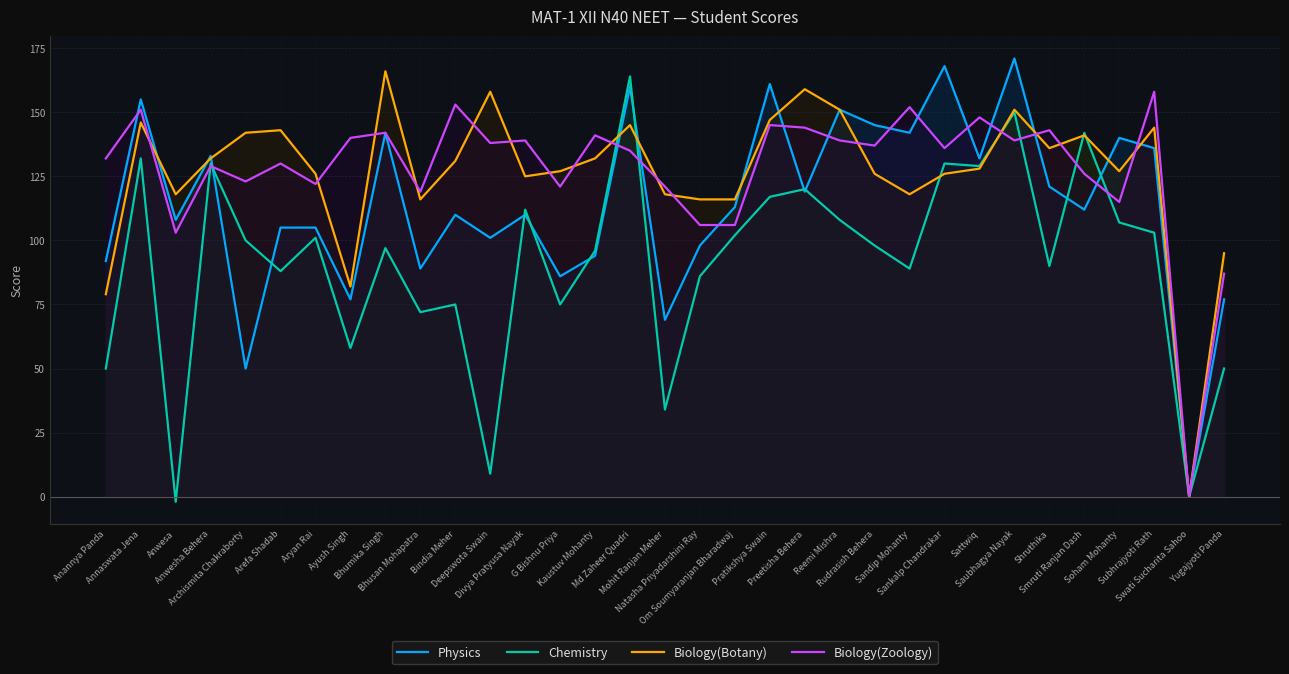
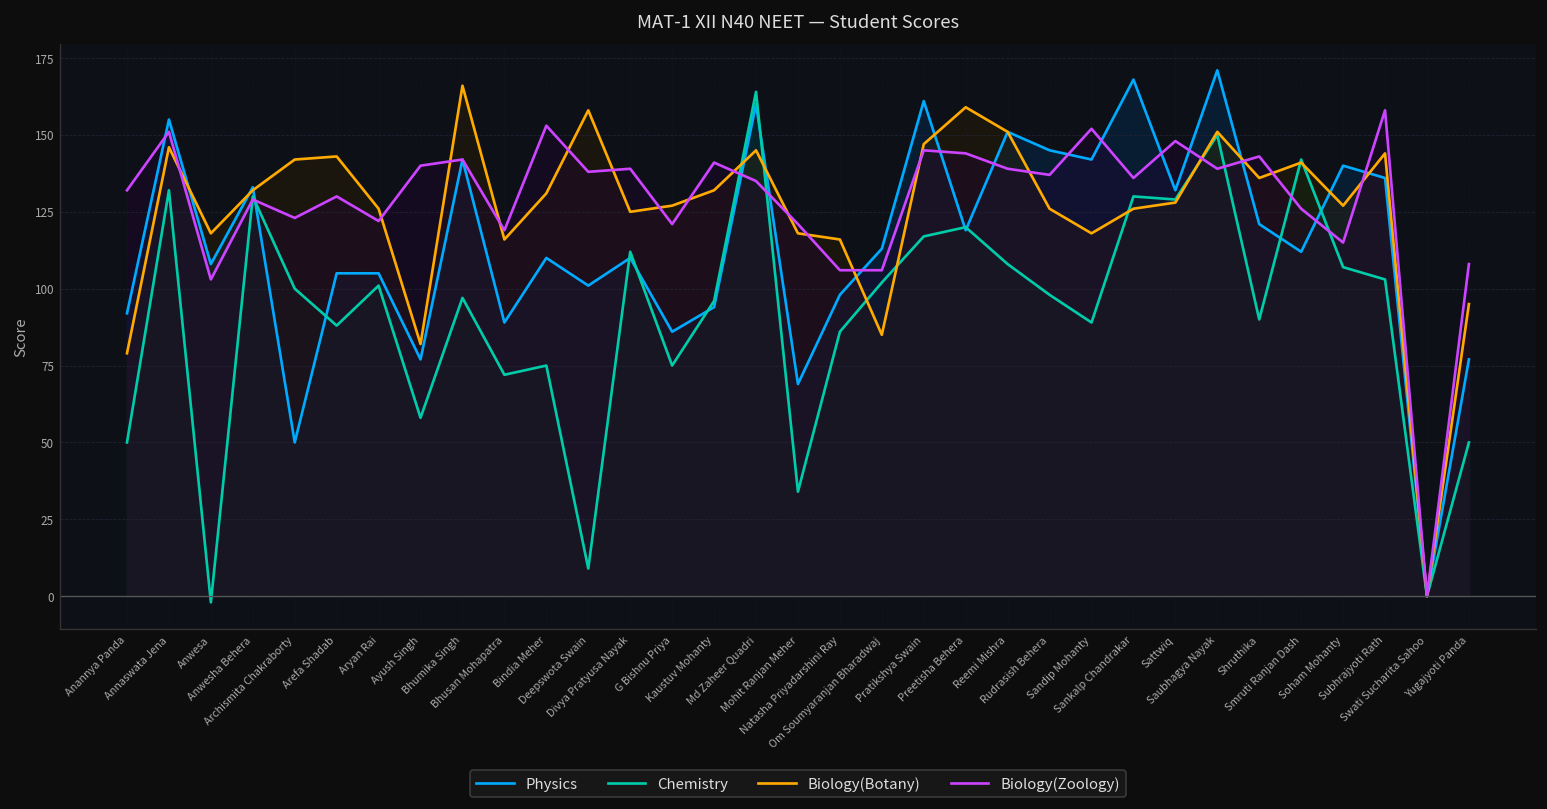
Biology(Botany), Om Soumyaranjan Bharadwaj: 116 -> 85
Biology(Zoology), Yugajyoti Panda: 87 -> 108
